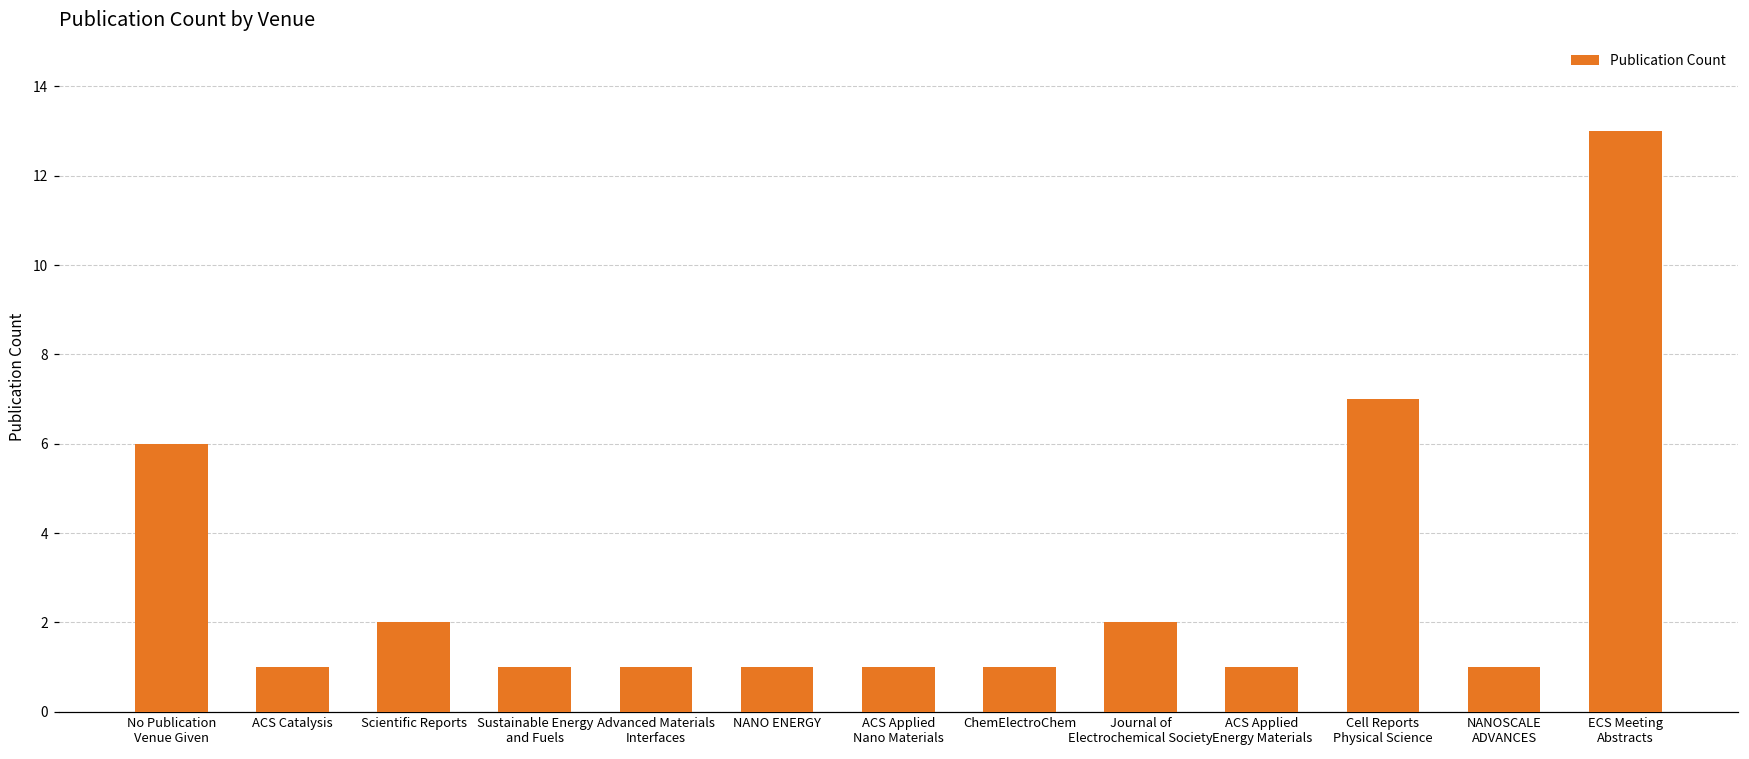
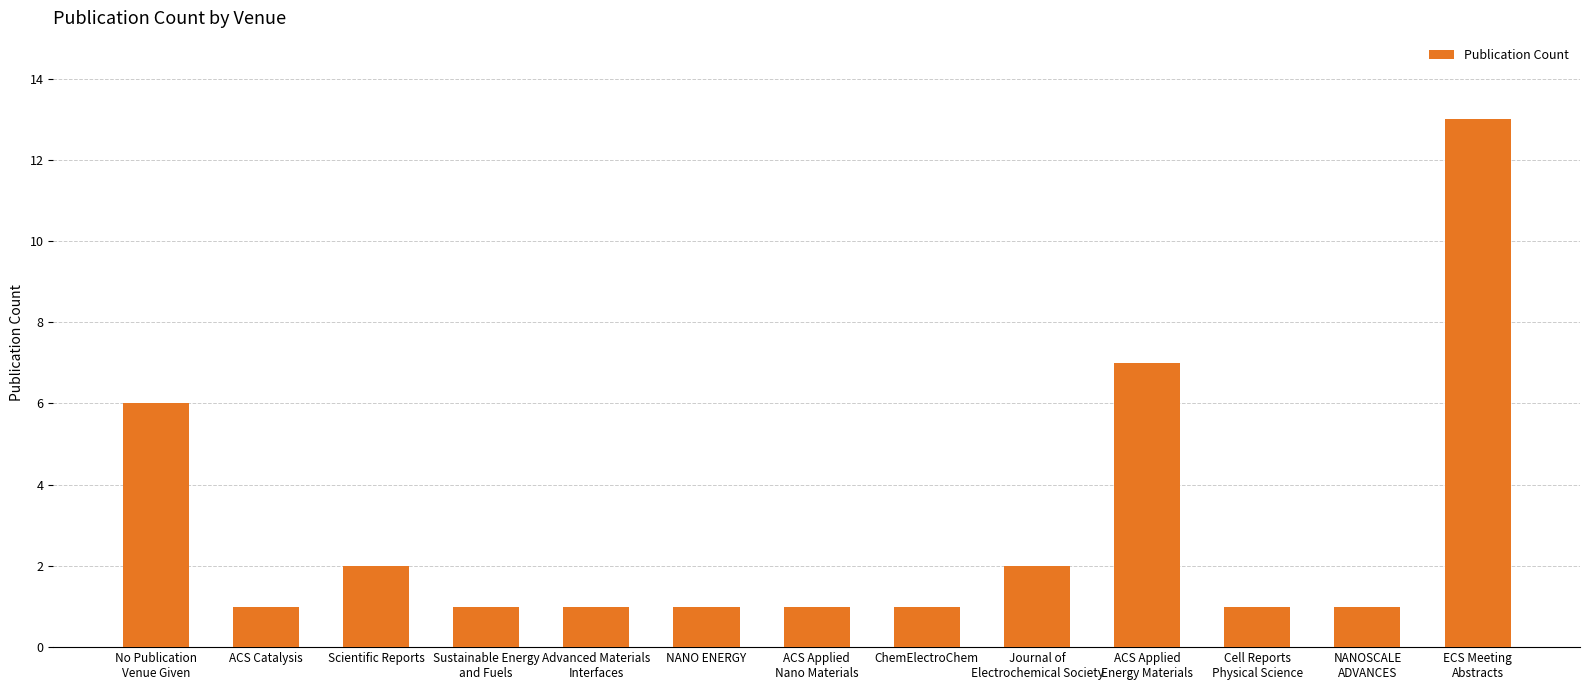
ACS Applied Energy Materials: 1 -> 7
Cell Reports Physical Science: 7 -> 1
